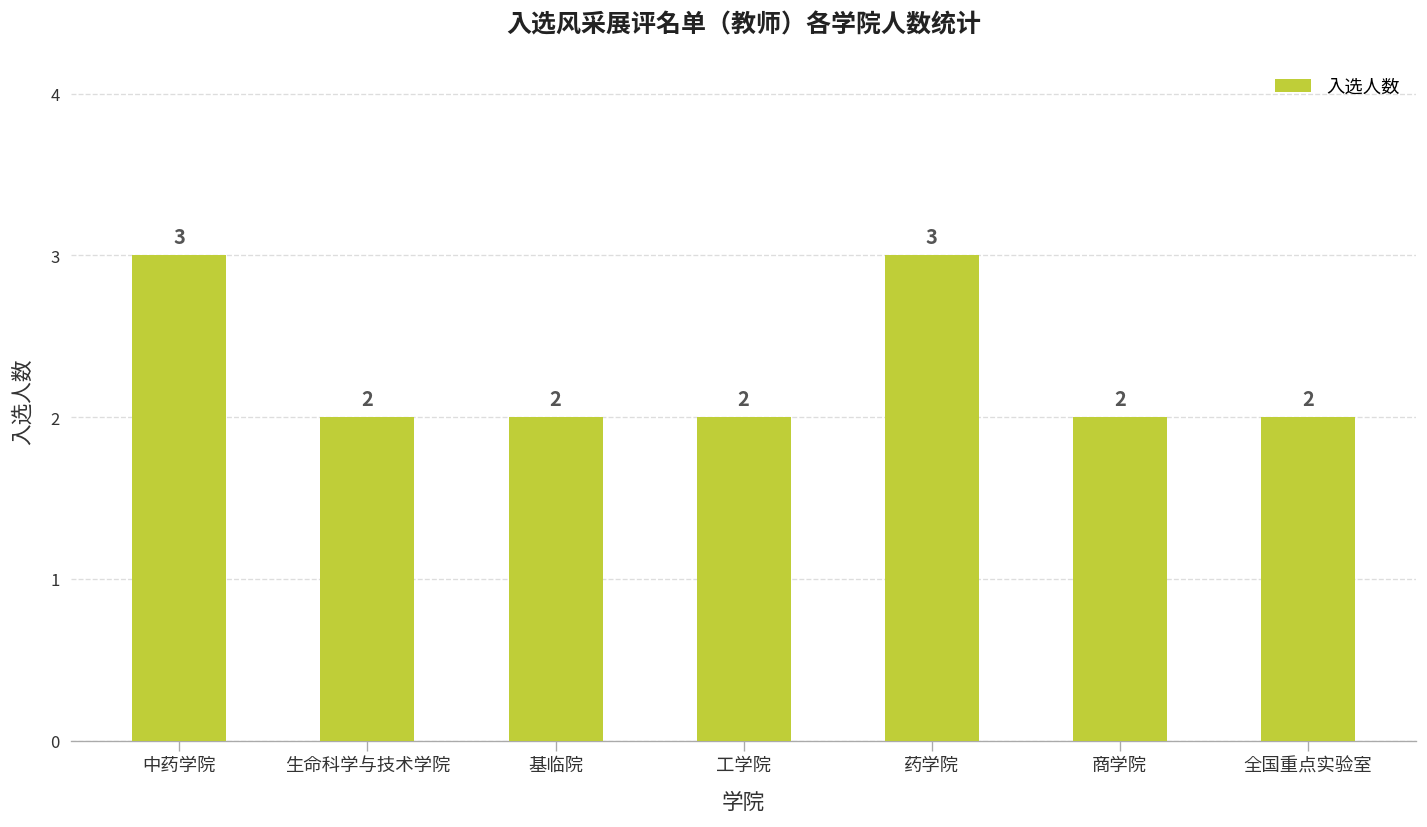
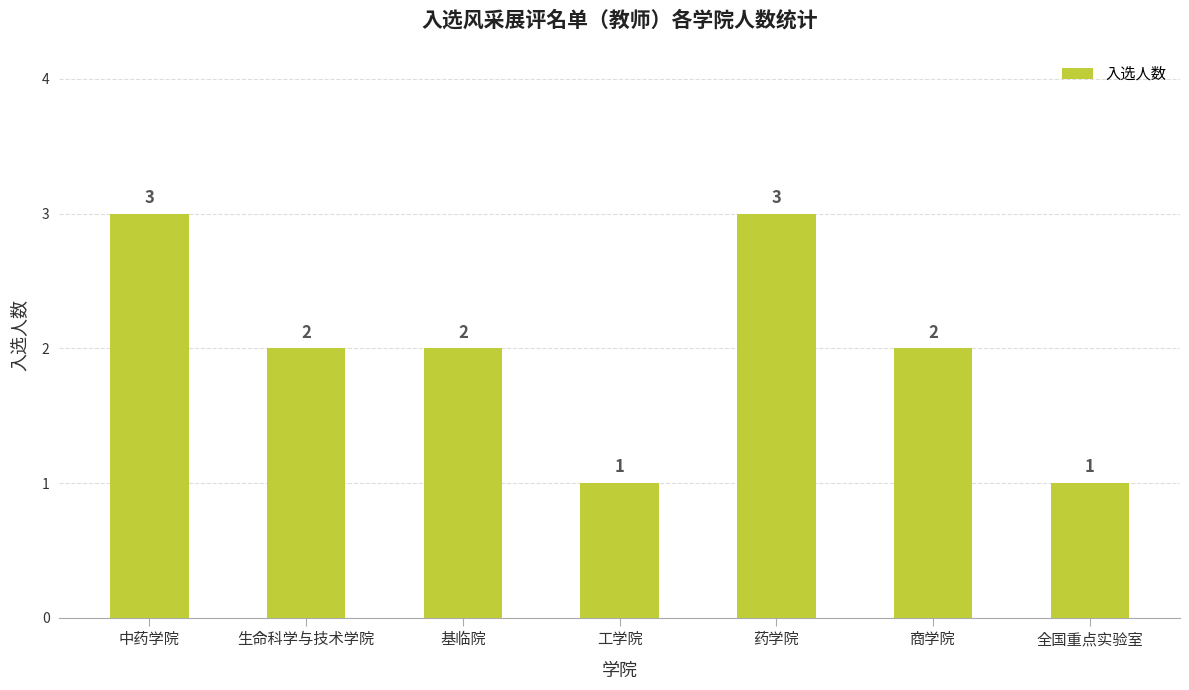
工学院: 2 -> 1
全国重点实验室: 2 -> 1
